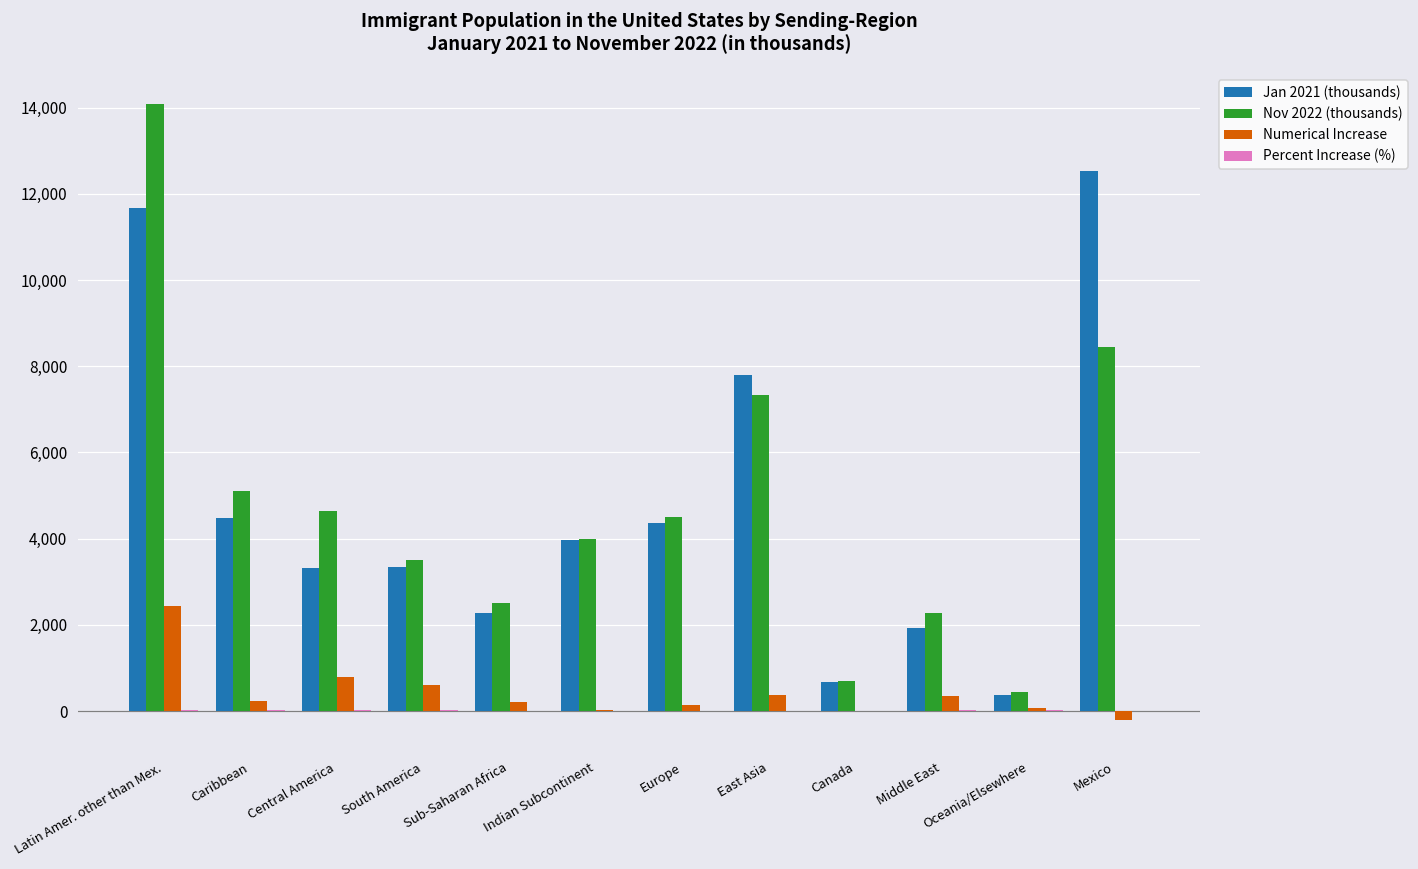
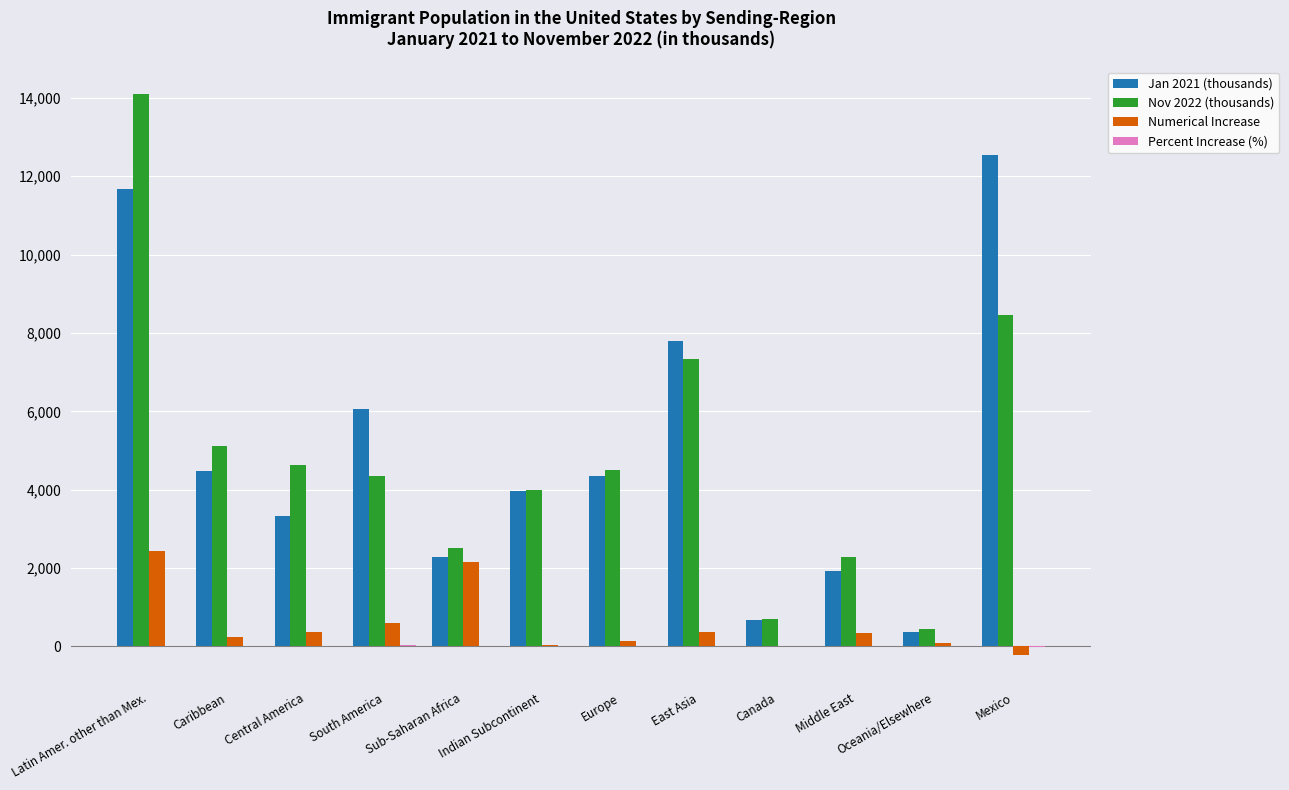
Numerical Increase, Central America: 800 -> 400
Jan 2021 (thousands), South America: 3,300 -> 6,100
Nov 2022 (thousands), South America: 3,500 -> 4,300
Numerical Increase, Sub-Saharan Africa: 200 -> 2,200
